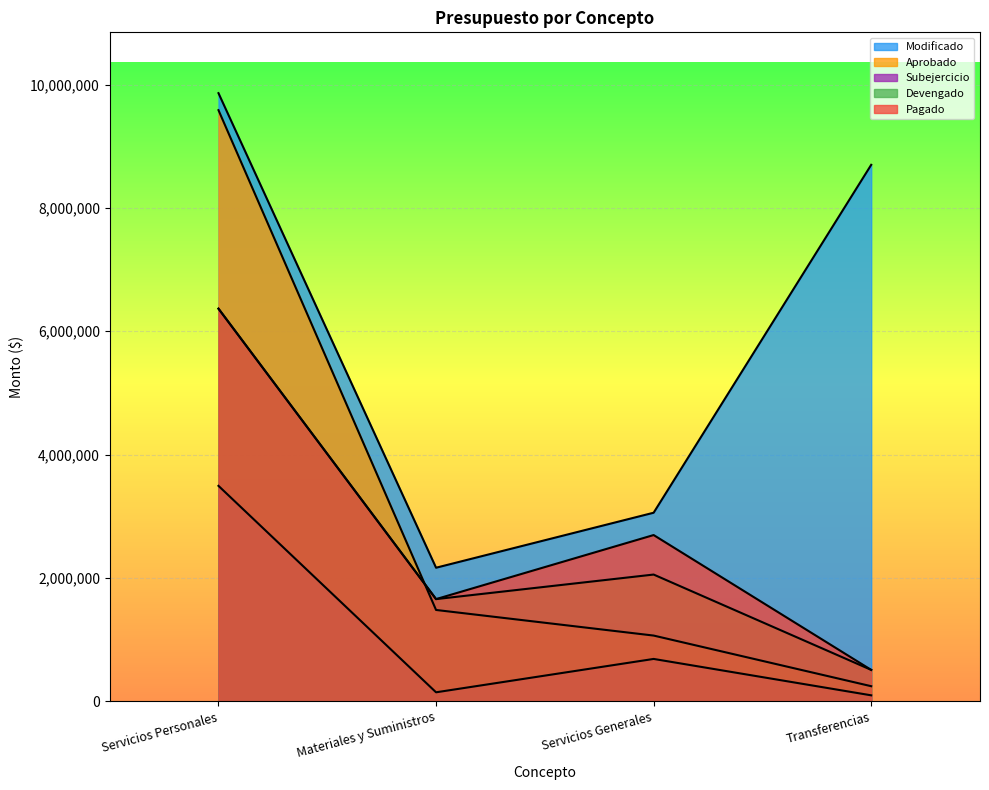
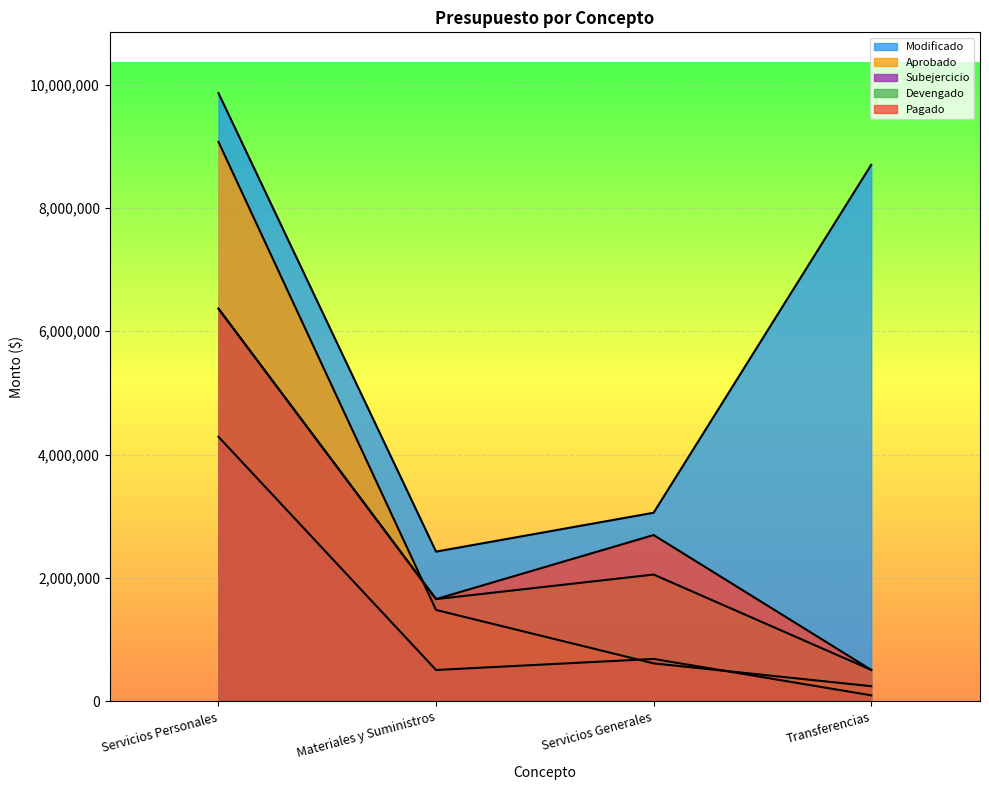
Aprobado, Servicios Personales: 9,600,000 -> 9,100,000
Subejercicio, Servicios Personales: 3,500,000 -> 4,300,000
Modificado, Materiales y Suministros: 2,200,000 -> 2,400,000
Subejercicio, Materiales y Suministros: 100,000 -> 500,000
Aprobado, Servicios Generales: 1,100,000 -> 600,000
